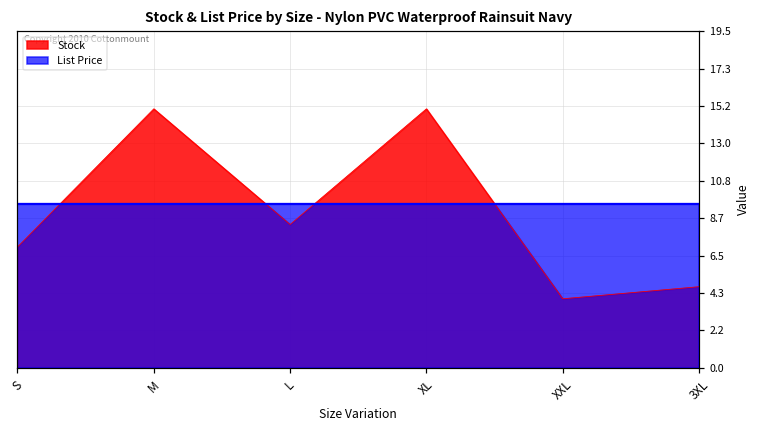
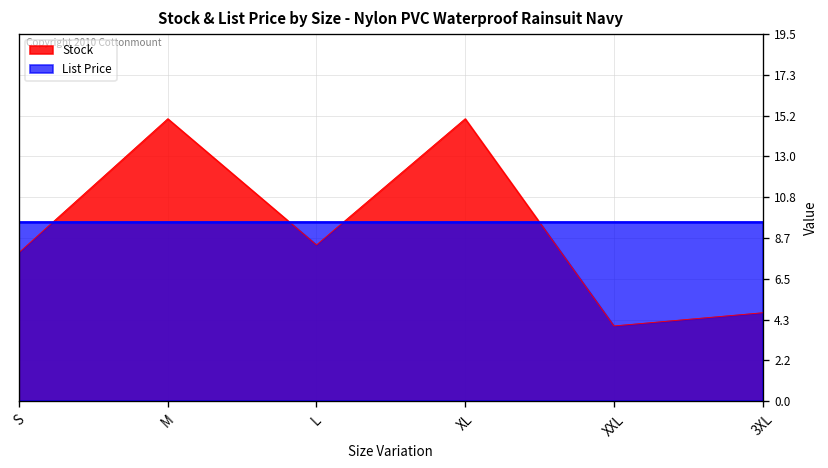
Stock, S: 7.0 -> 7.9
